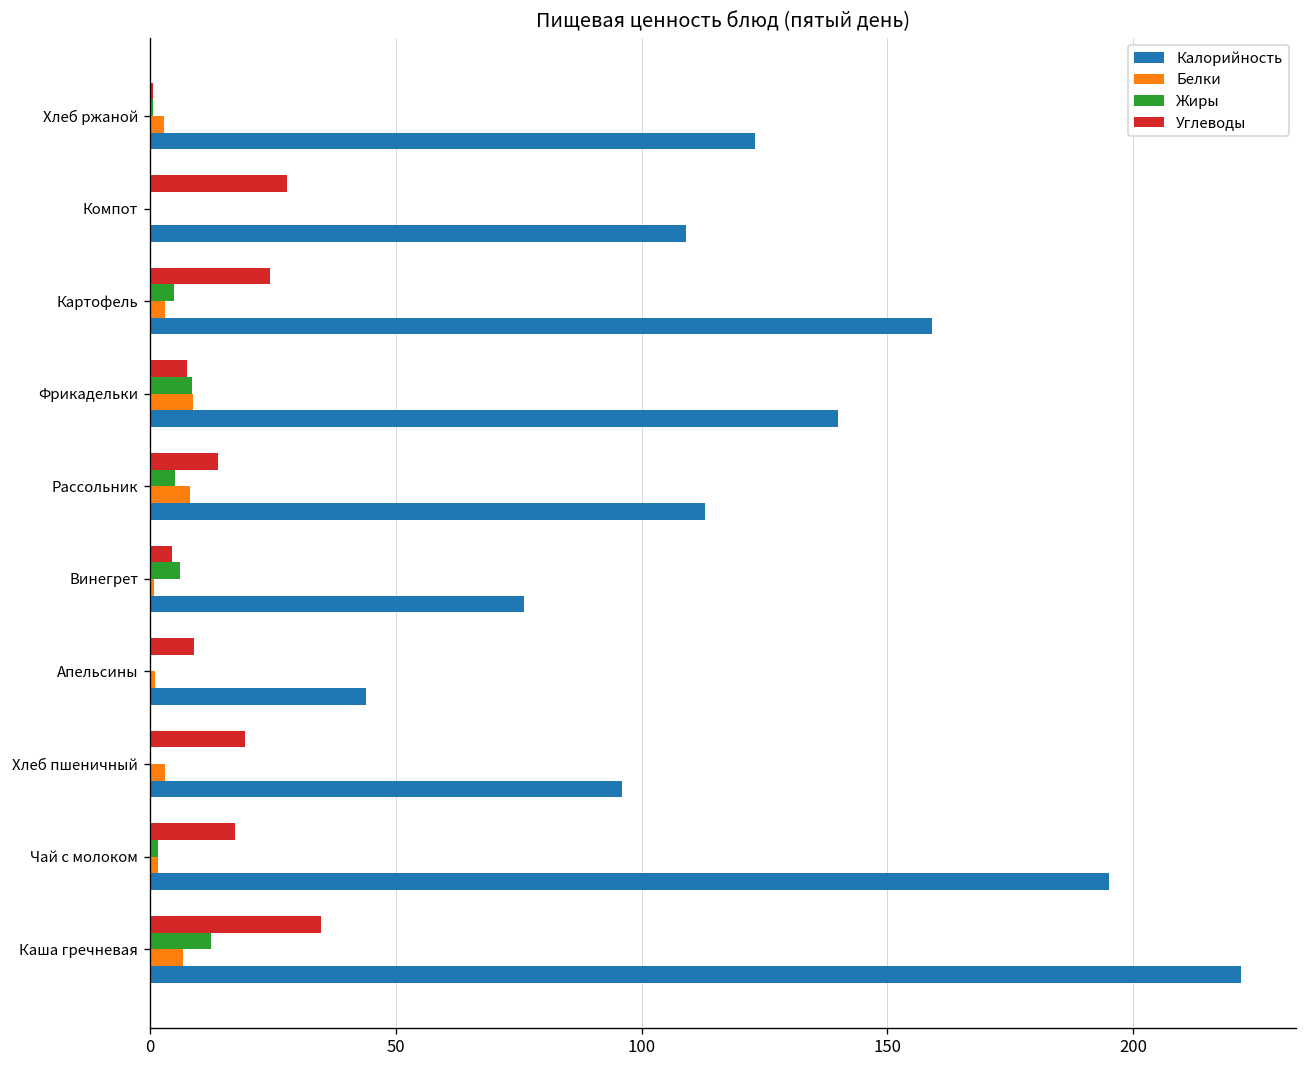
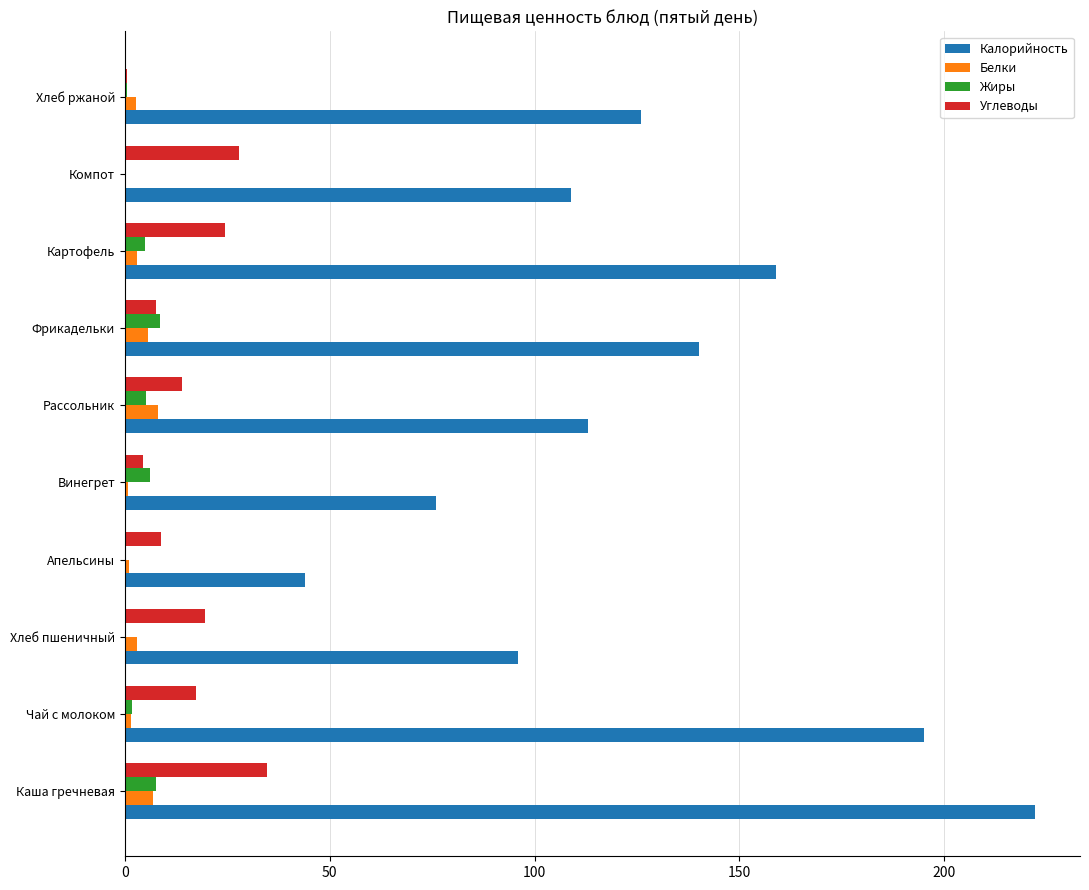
Калорийность, Хлеб ржаной: 123 -> 126
Белки, Фрикадельки: 9 -> 6
Жиры, Каша гречневая: 12 -> 8
